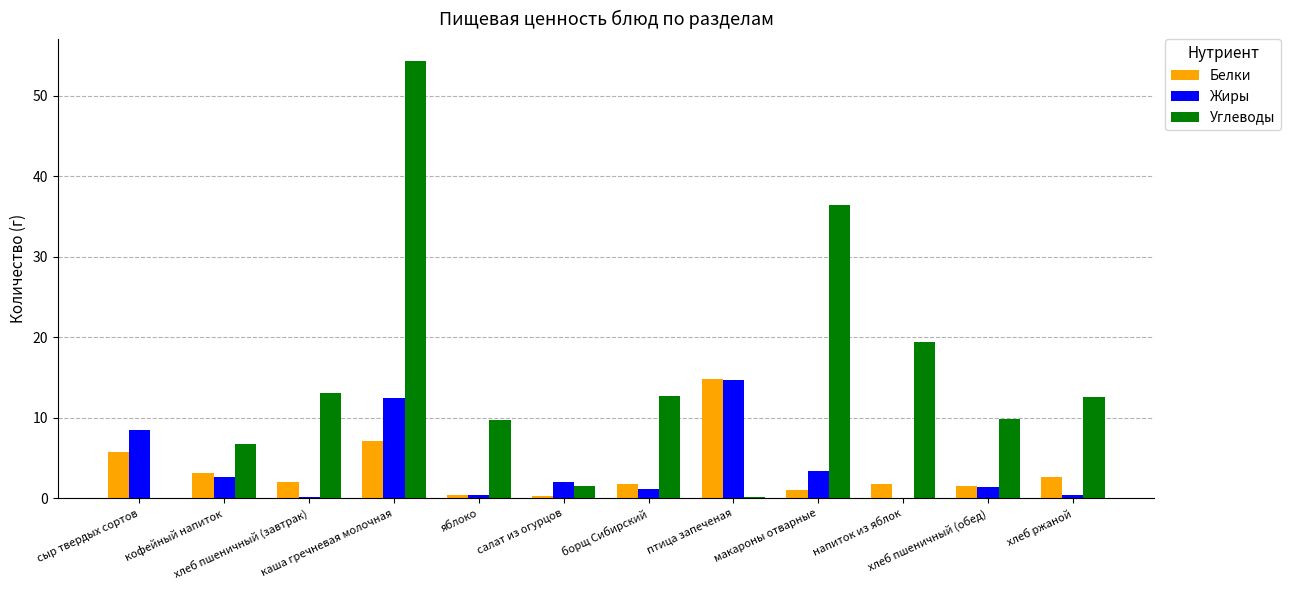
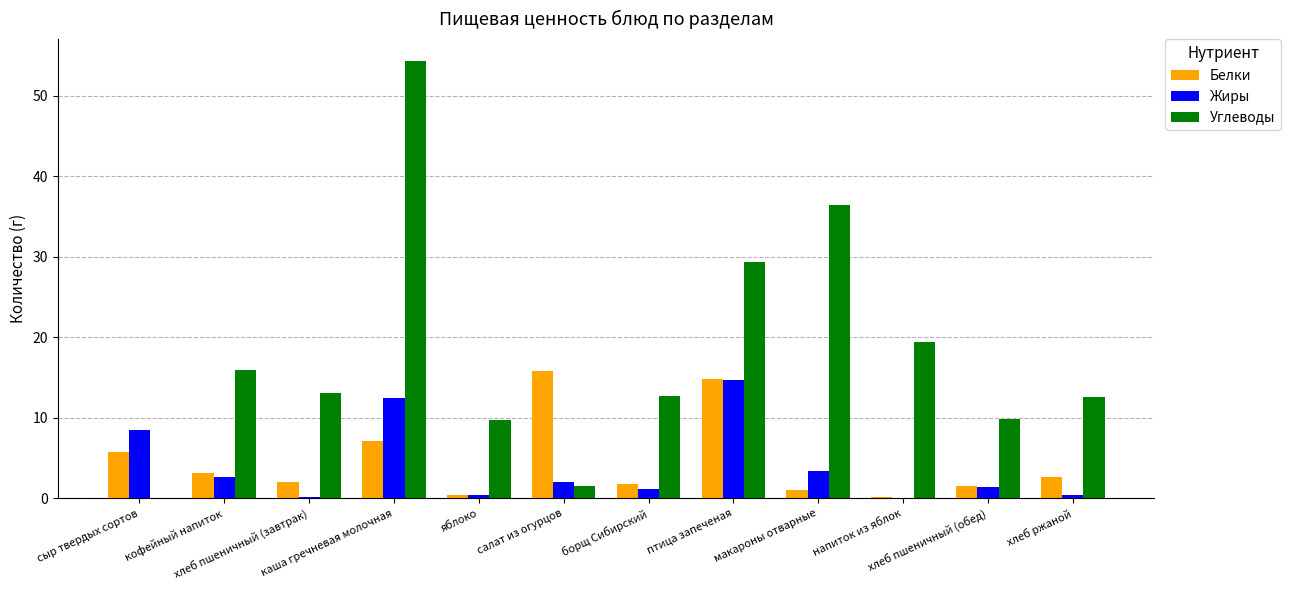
Углеводы, кофейный напиток: 7 -> 16
Белки, салат из огурцов: 0 -> 16
Углеводы, птица запеченая: 0 -> 29
Белки, напиток из яблок: 2 -> 0
